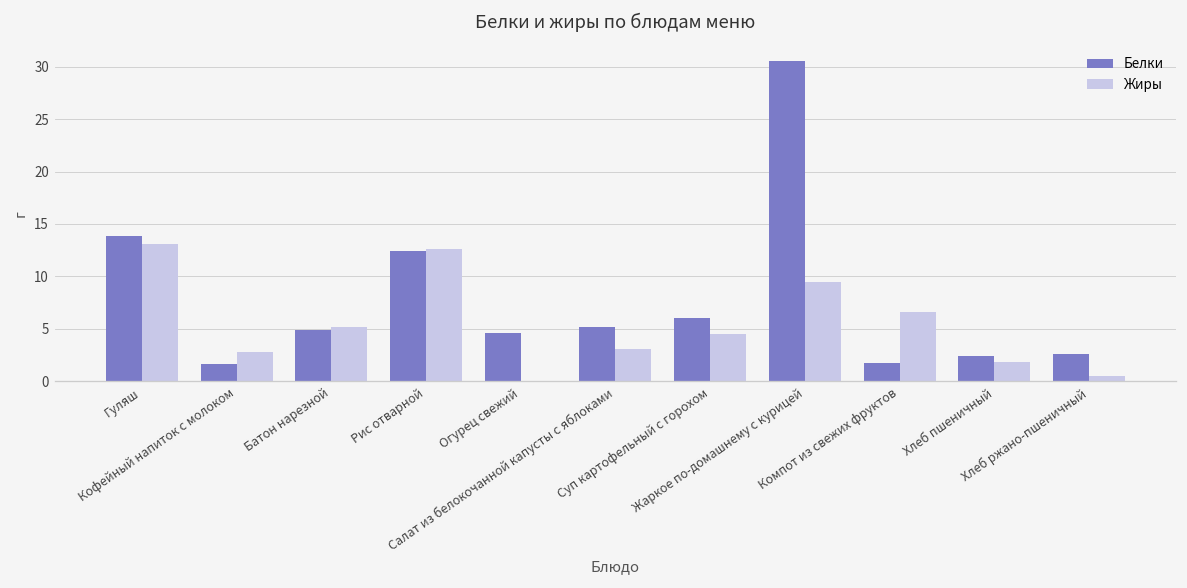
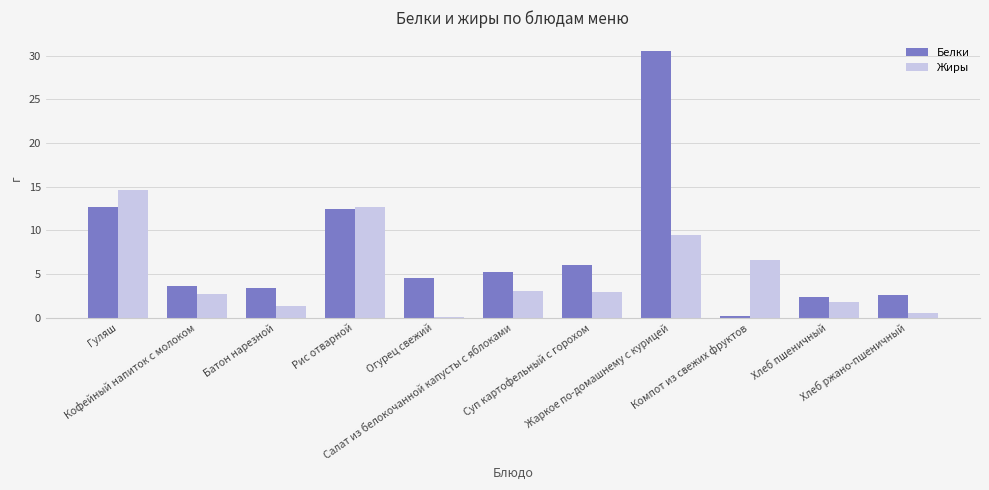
Белки, Гуляш: 14 -> 13
Жиры, Гуляш: 13 -> 15
Белки, Кофейный напиток с молоком: 2 -> 4
Белки, Батон нарезной: 5 -> 3
Жиры, Батон нарезной: 5 -> 1
Жиры, Суп картофельный с горохом: 5 -> 3
Белки, Компот из свежих фруктов: 2 -> 0
